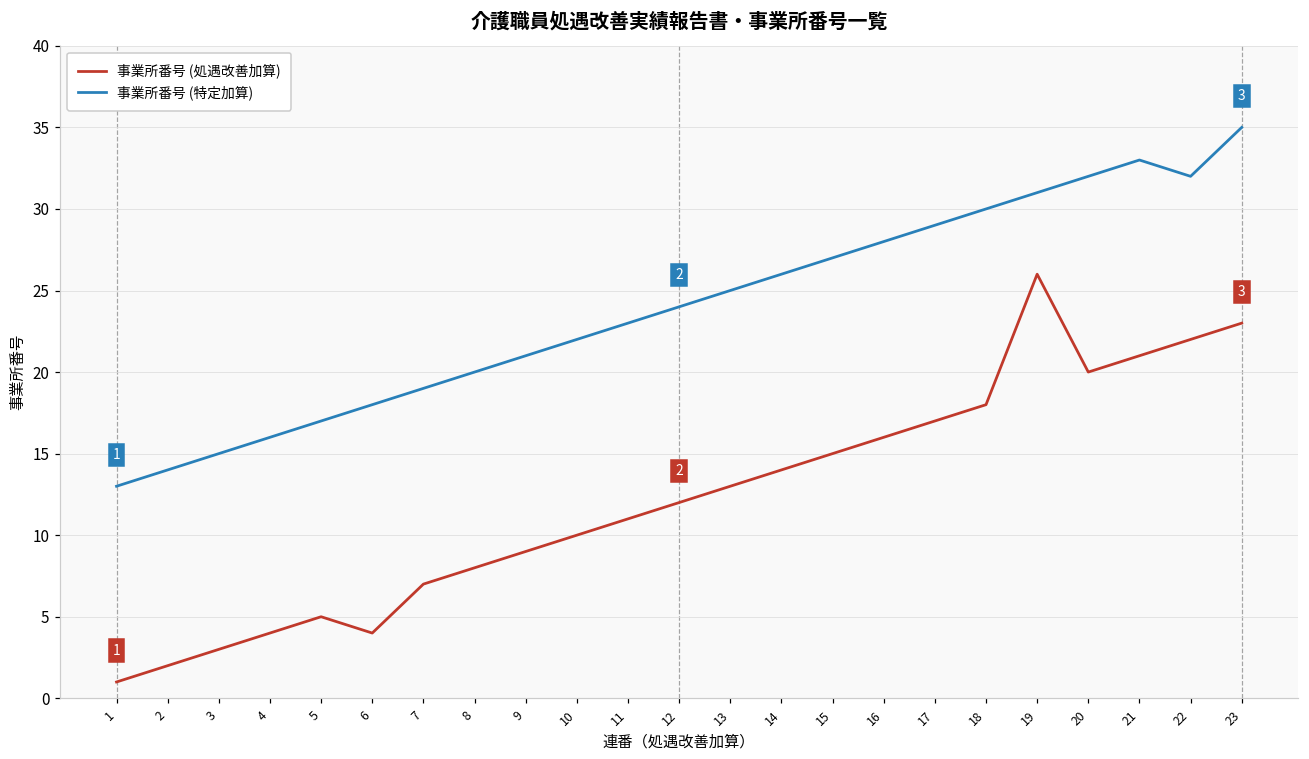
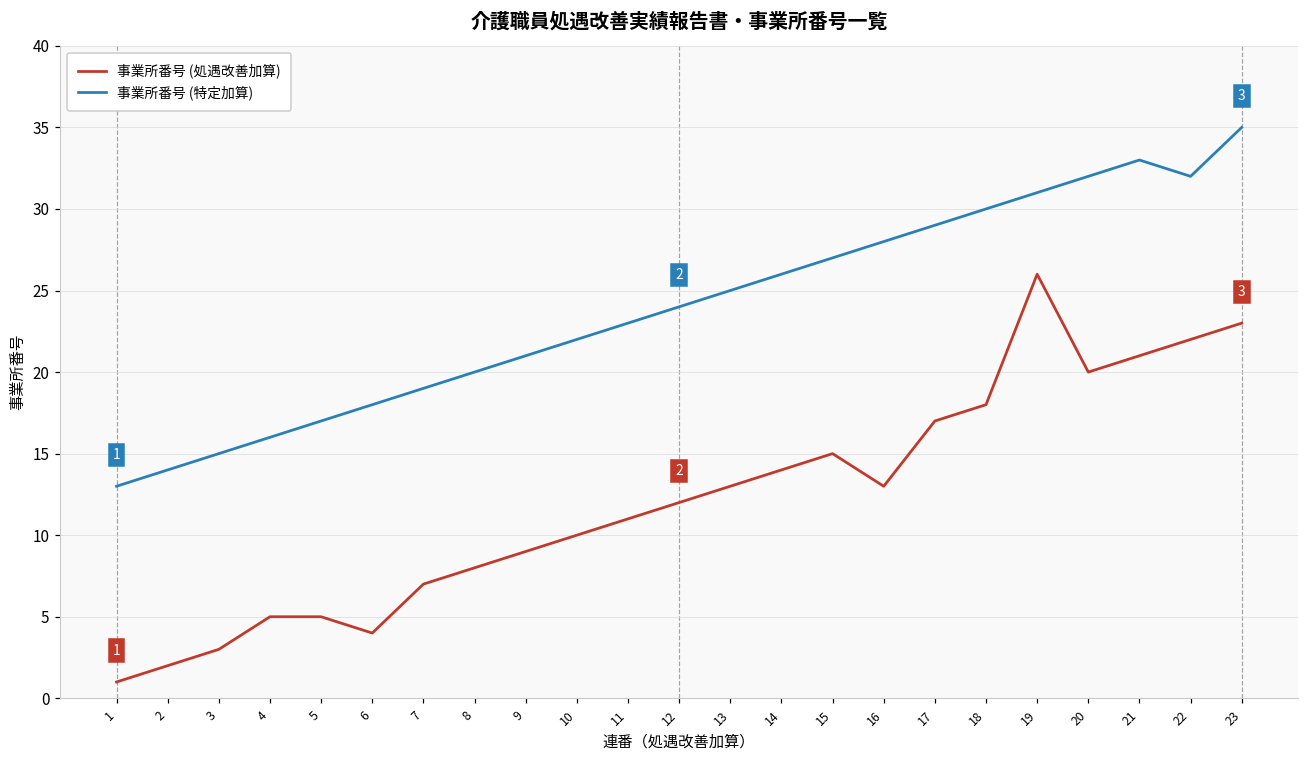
事業所番号 (処遇改善加算), 4: 4 -> 5
事業所番号 (処遇改善加算), 16: 16 -> 13
